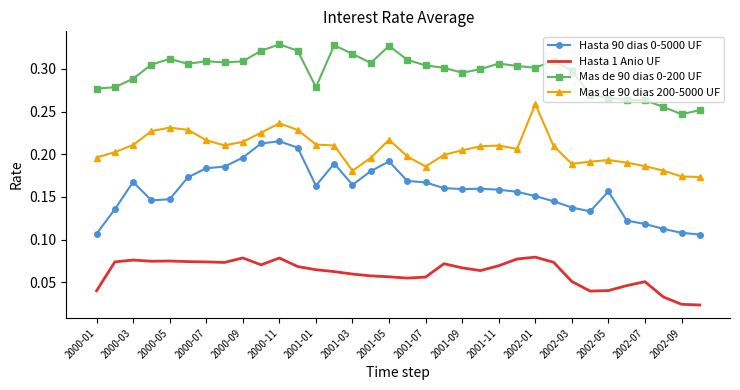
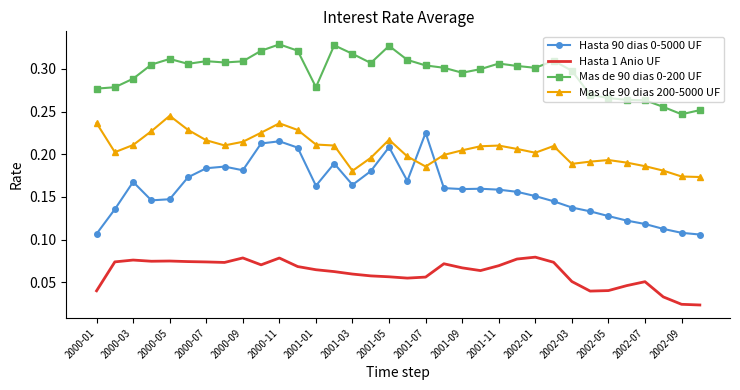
Mas de 90 dias 200-5000 UF, 2000-01: 0.20 -> 0.24
Mas de 90 dias 200-5000 UF, 2000-05: 0.23 -> 0.24
Hasta 90 dias 0-5000 UF, 2000-09: 0.20 -> 0.18
Hasta 90 dias 0-5000 UF, 2001-05: 0.19 -> 0.21
Hasta 90 dias 0-5000 UF, 2001-07: 0.17 -> 0.23
Mas de 90 dias 200-5000 UF, 2002-01: 0.26 -> 0.20
Hasta 90 dias 0-5000 UF, 2002-05: 0.16 -> 0.13
